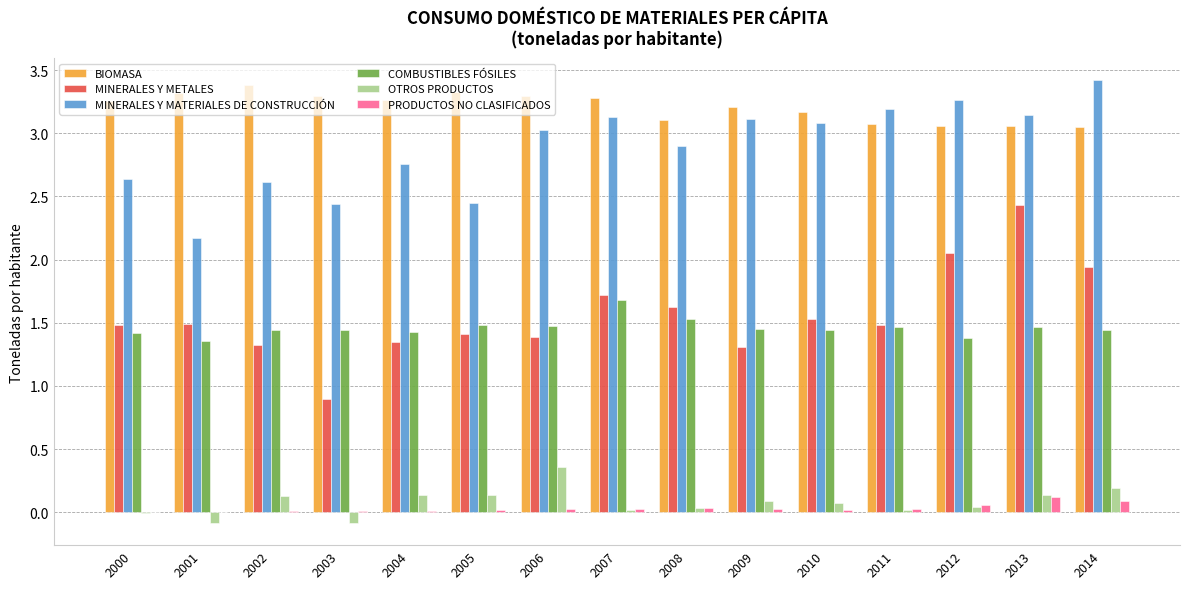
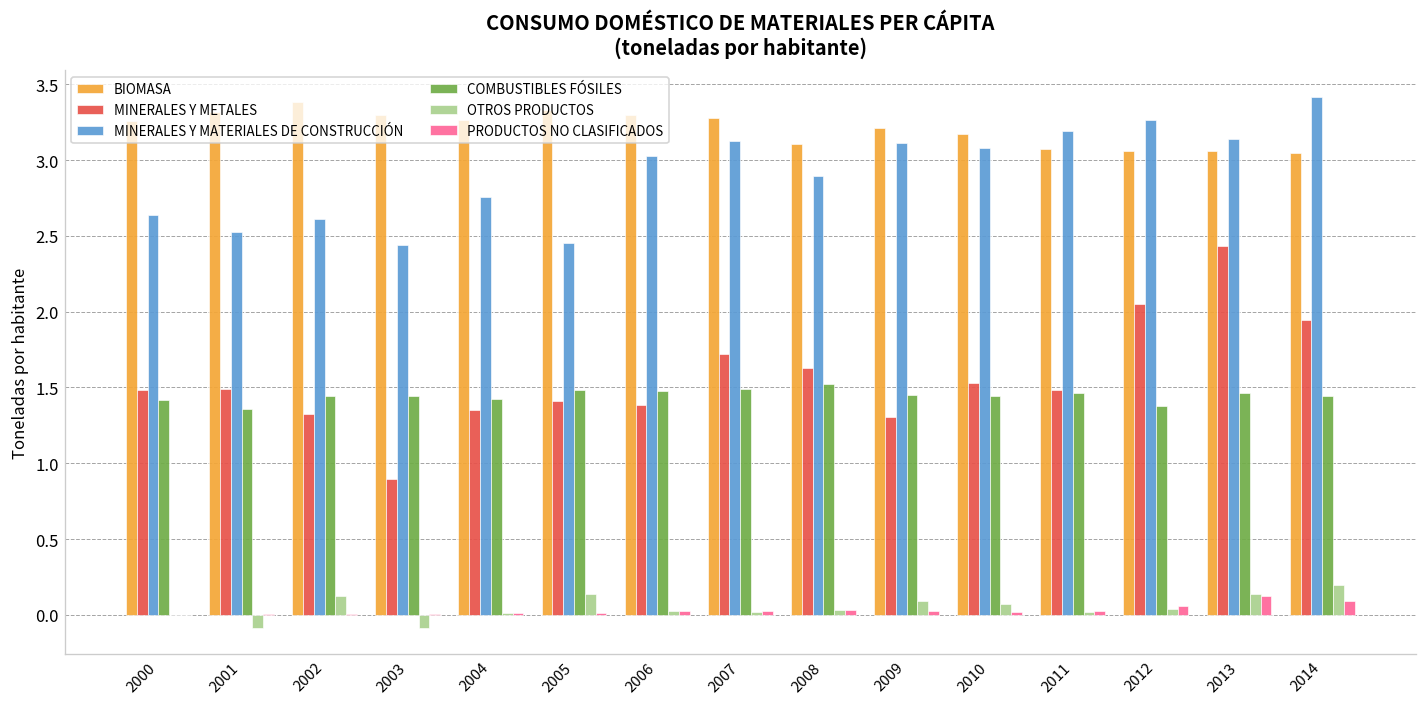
MINERALES Y MATERIALES DE CONSTRUCCIÓN, 2001: 2.17 -> 2.53
OTROS PRODUCTOS, 2004: 0.14 -> 0.01
OTROS PRODUCTOS, 2006: 0.36 -> 0.03
COMBUSTIBLES FÓSILES, 2007: 1.68 -> 1.49
